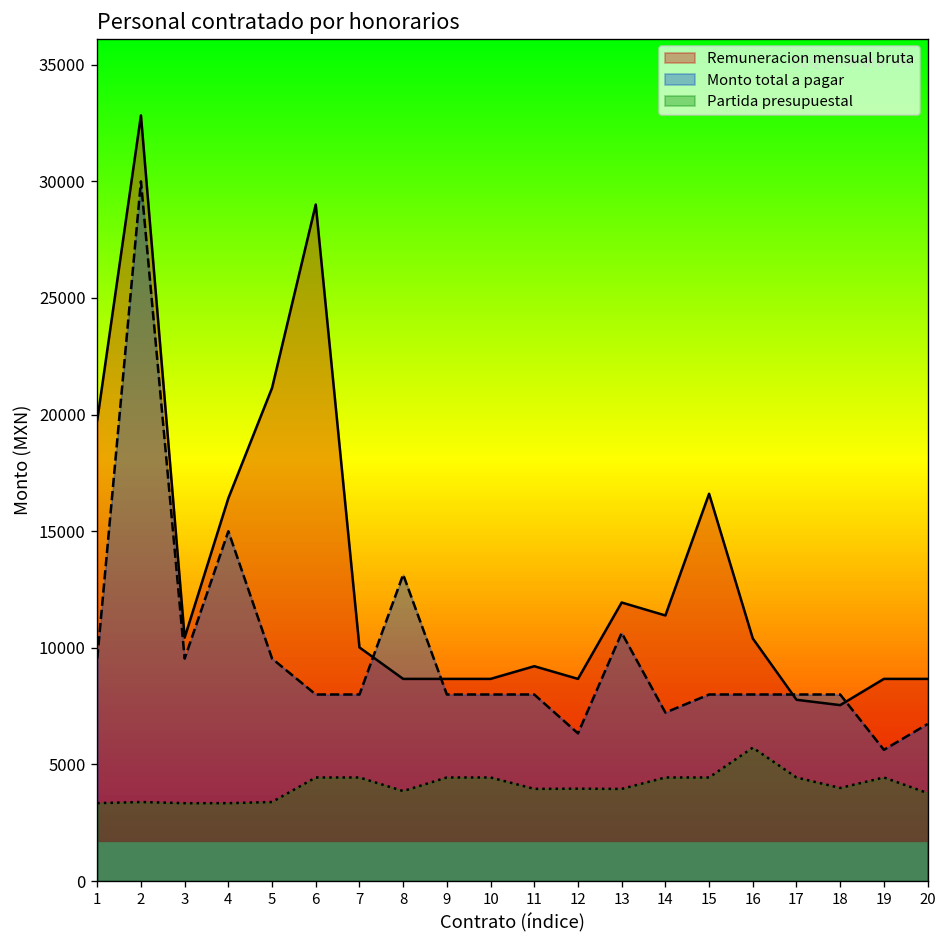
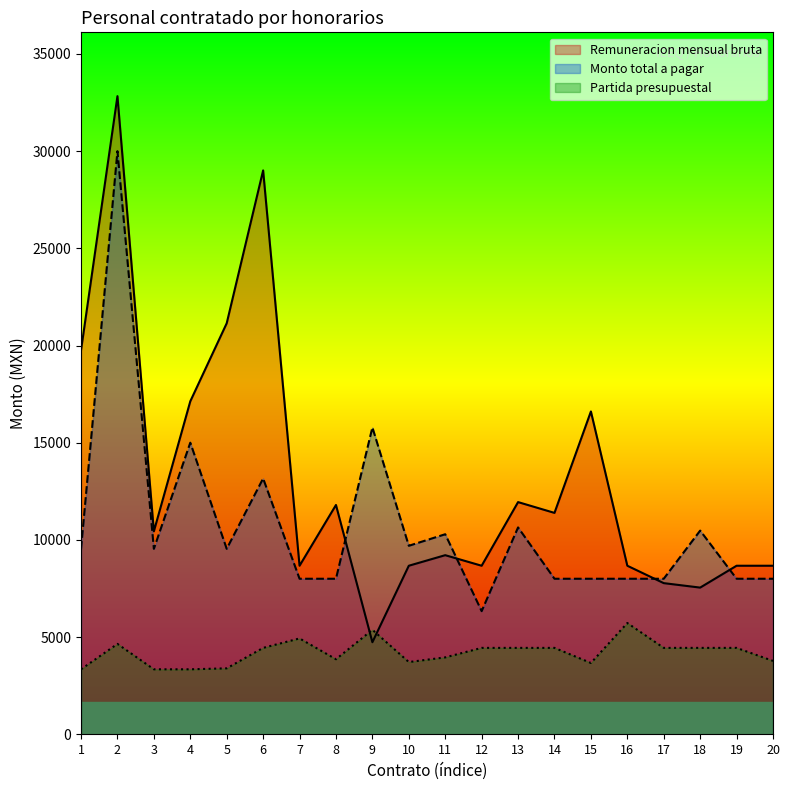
Partida presupuestal, 2: 3400 -> 4600
Remuneracion mensual bruta, 4: 16400 -> 17100
Monto total a pagar, 6: 8000 -> 13200
Remuneracion mensual bruta, 7: 10000 -> 8700
Partida presupuestal, 7: 4400 -> 4900
Remuneracion mensual bruta, 8: 8700 -> 11800
Monto total a pagar, 8: 13100 -> 8000
Remuneracion mensual bruta, 9: 8700 -> 4700
Monto total a pagar, 9: 8000 -> 15800
Partida presupuestal, 9: 4400 -> 5400
Monto total a pagar, 10: 8000 -> 9700
Partida presupuestal, 10: 4400 -> 3700
Monto total a pagar, 11: 8000 -> 10300
Partida presupuestal, 12: 4000 -> 4400
Partida presupuestal, 13: 4000 -> 4400
Monto total a pagar, 14: 7200 -> 8000
Partida presupuestal, 15: 4400 -> 3700
Remuneracion mensual bruta, 16: 10400 -> 8700
Monto total a pagar, 18: 8000 -> 10500
Partida presupuestal, 18: 4000 -> 4400
Monto total a pagar, 19: 5600 -> 8000
Monto total a pagar, 20: 6700 -> 8000
